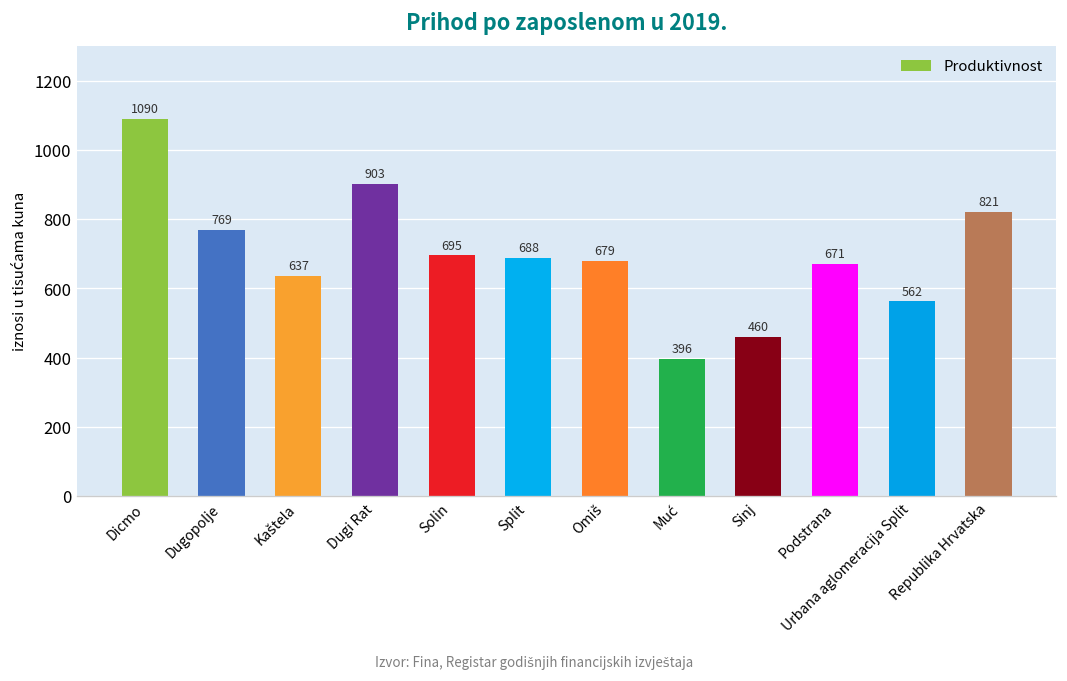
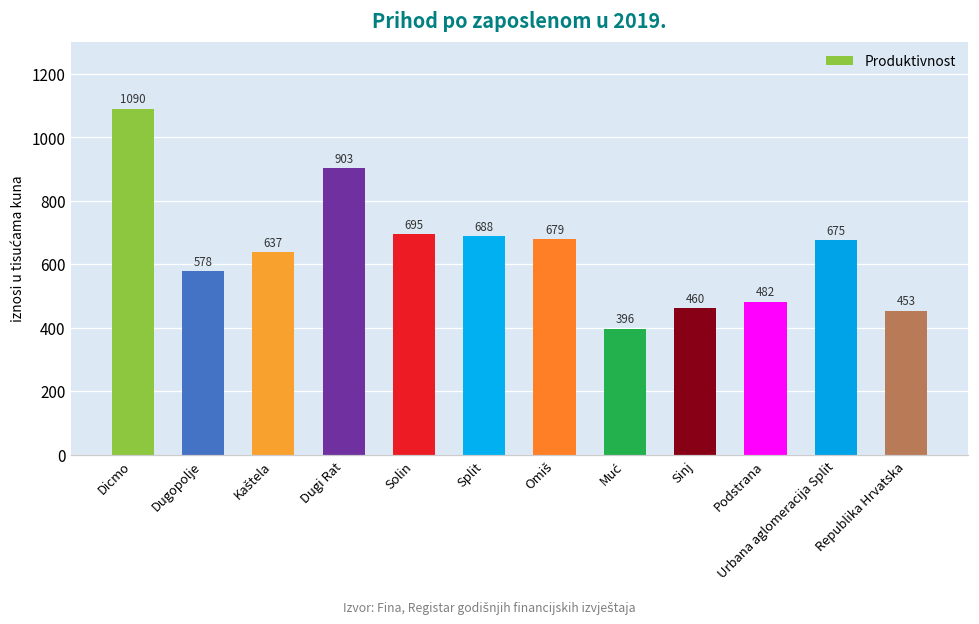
Dugopolje: 769 -> 578
Podstrana: 671 -> 482
Urbana aglomeracija Split: 562 -> 675
Republika Hrvatska: 821 -> 453
